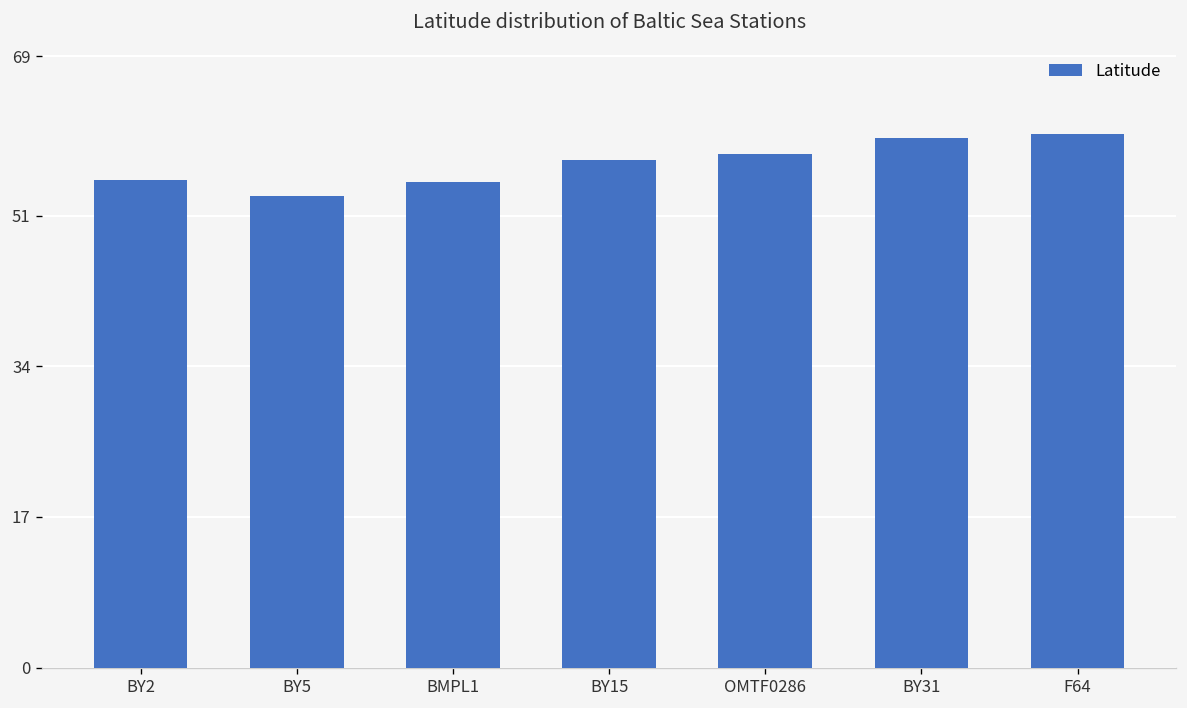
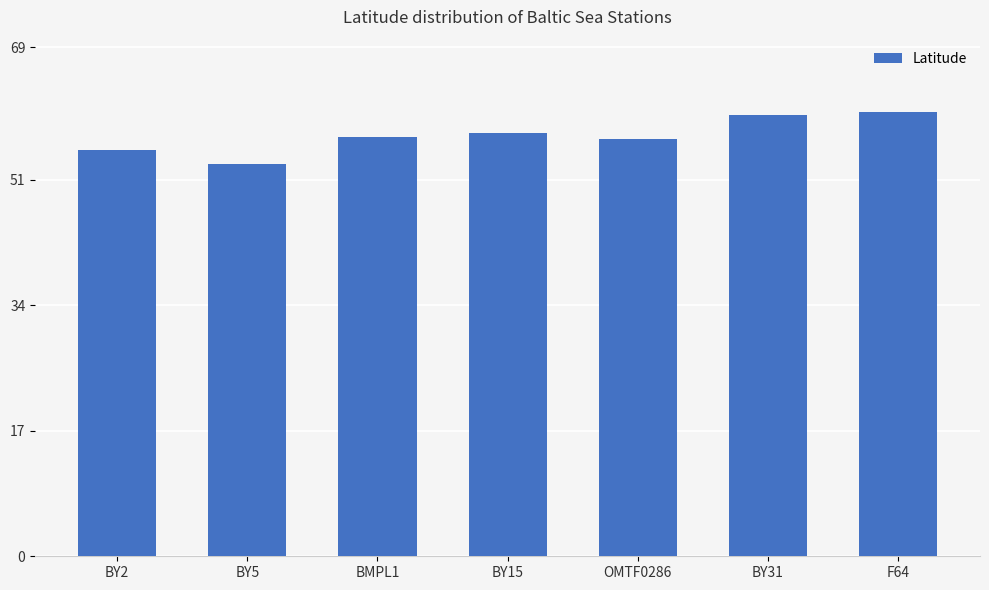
BMPL1: 55 -> 57
OMTF0286: 58 -> 57
